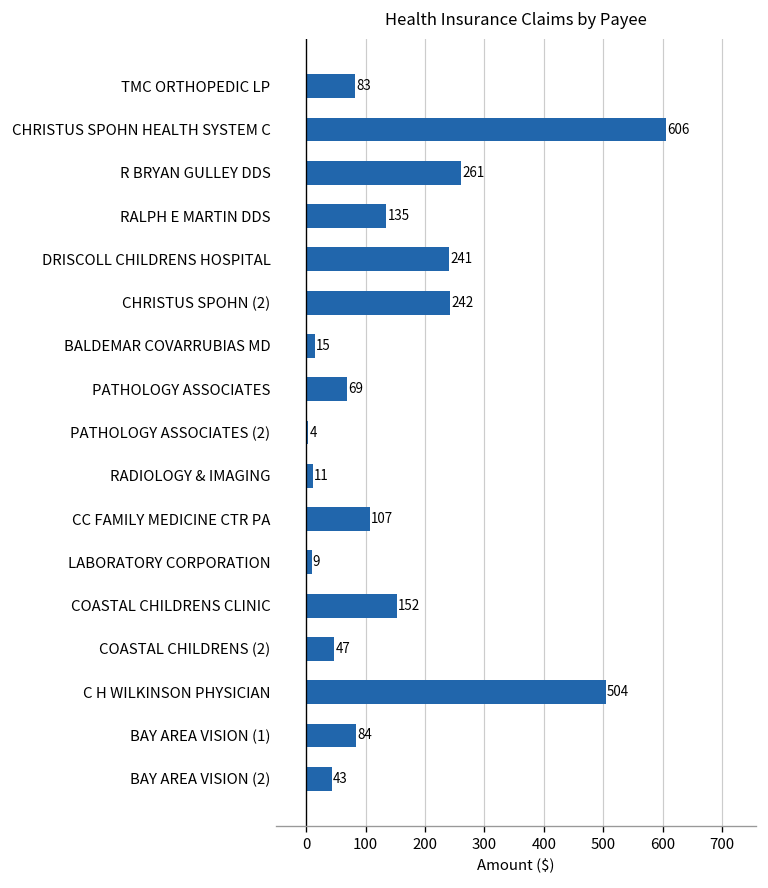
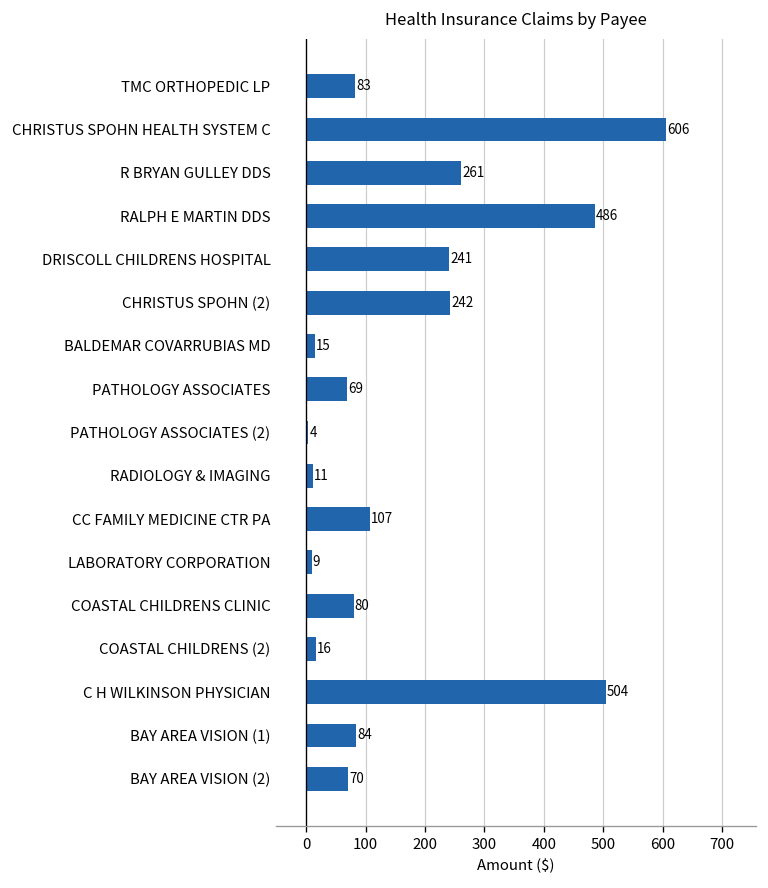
RALPH E MARTIN DDS: 135 -> 486
COASTAL CHILDRENS CLINIC: 152 -> 80
COASTAL CHILDRENS (2): 47 -> 16
BAY AREA VISION (2): 43 -> 70
